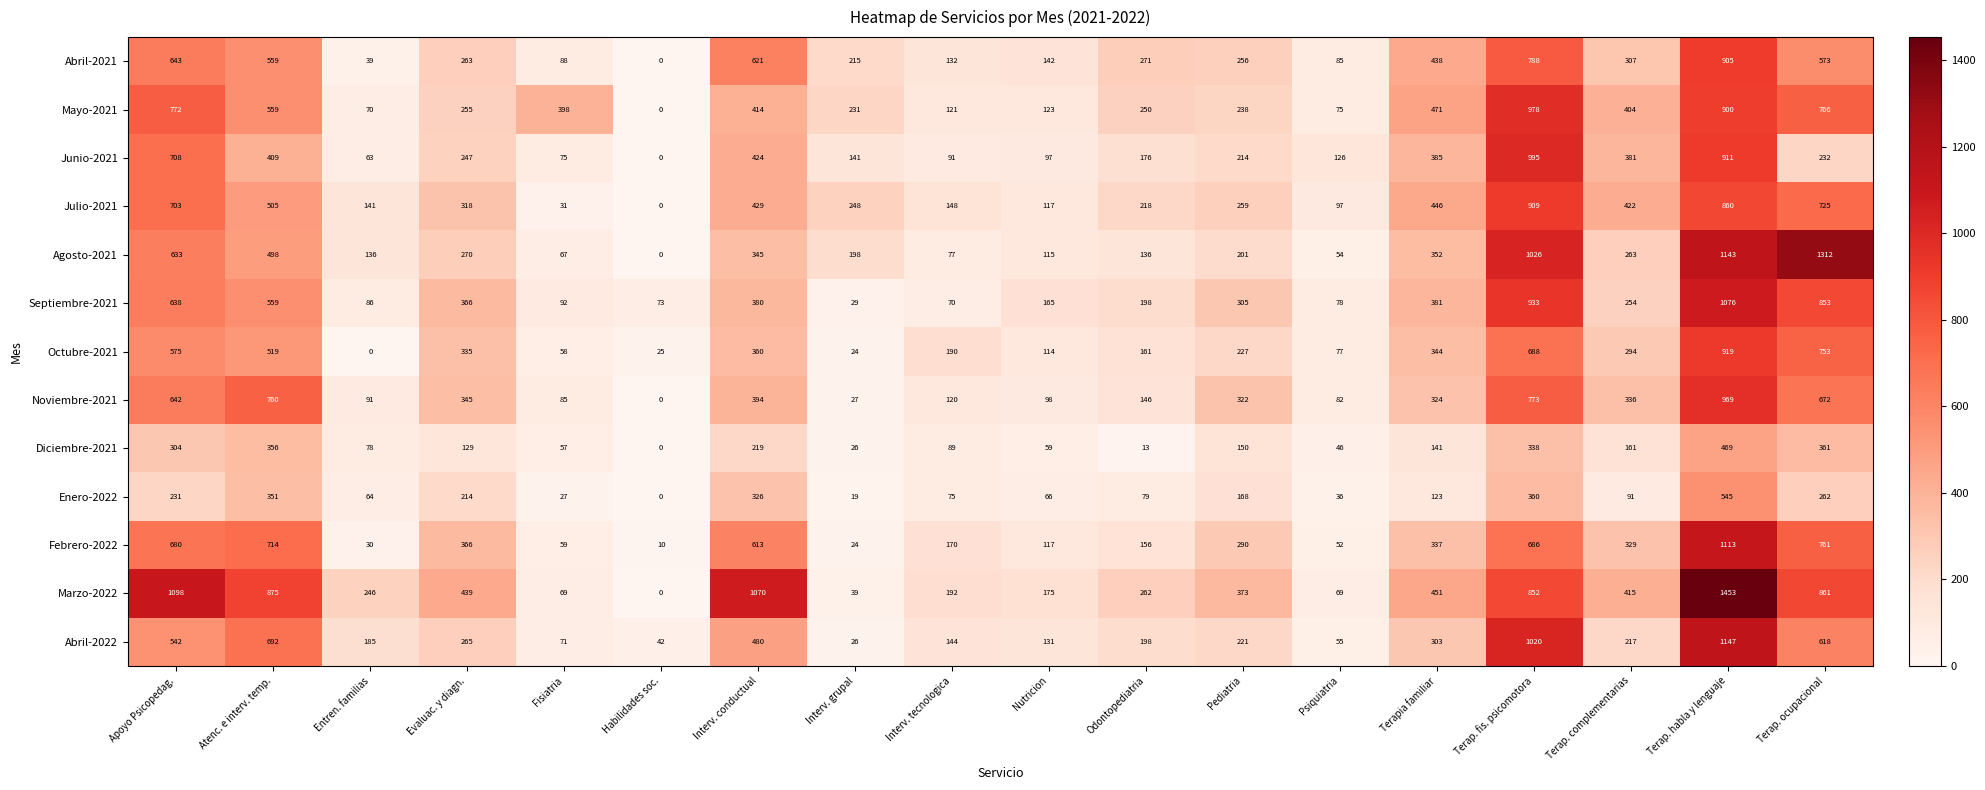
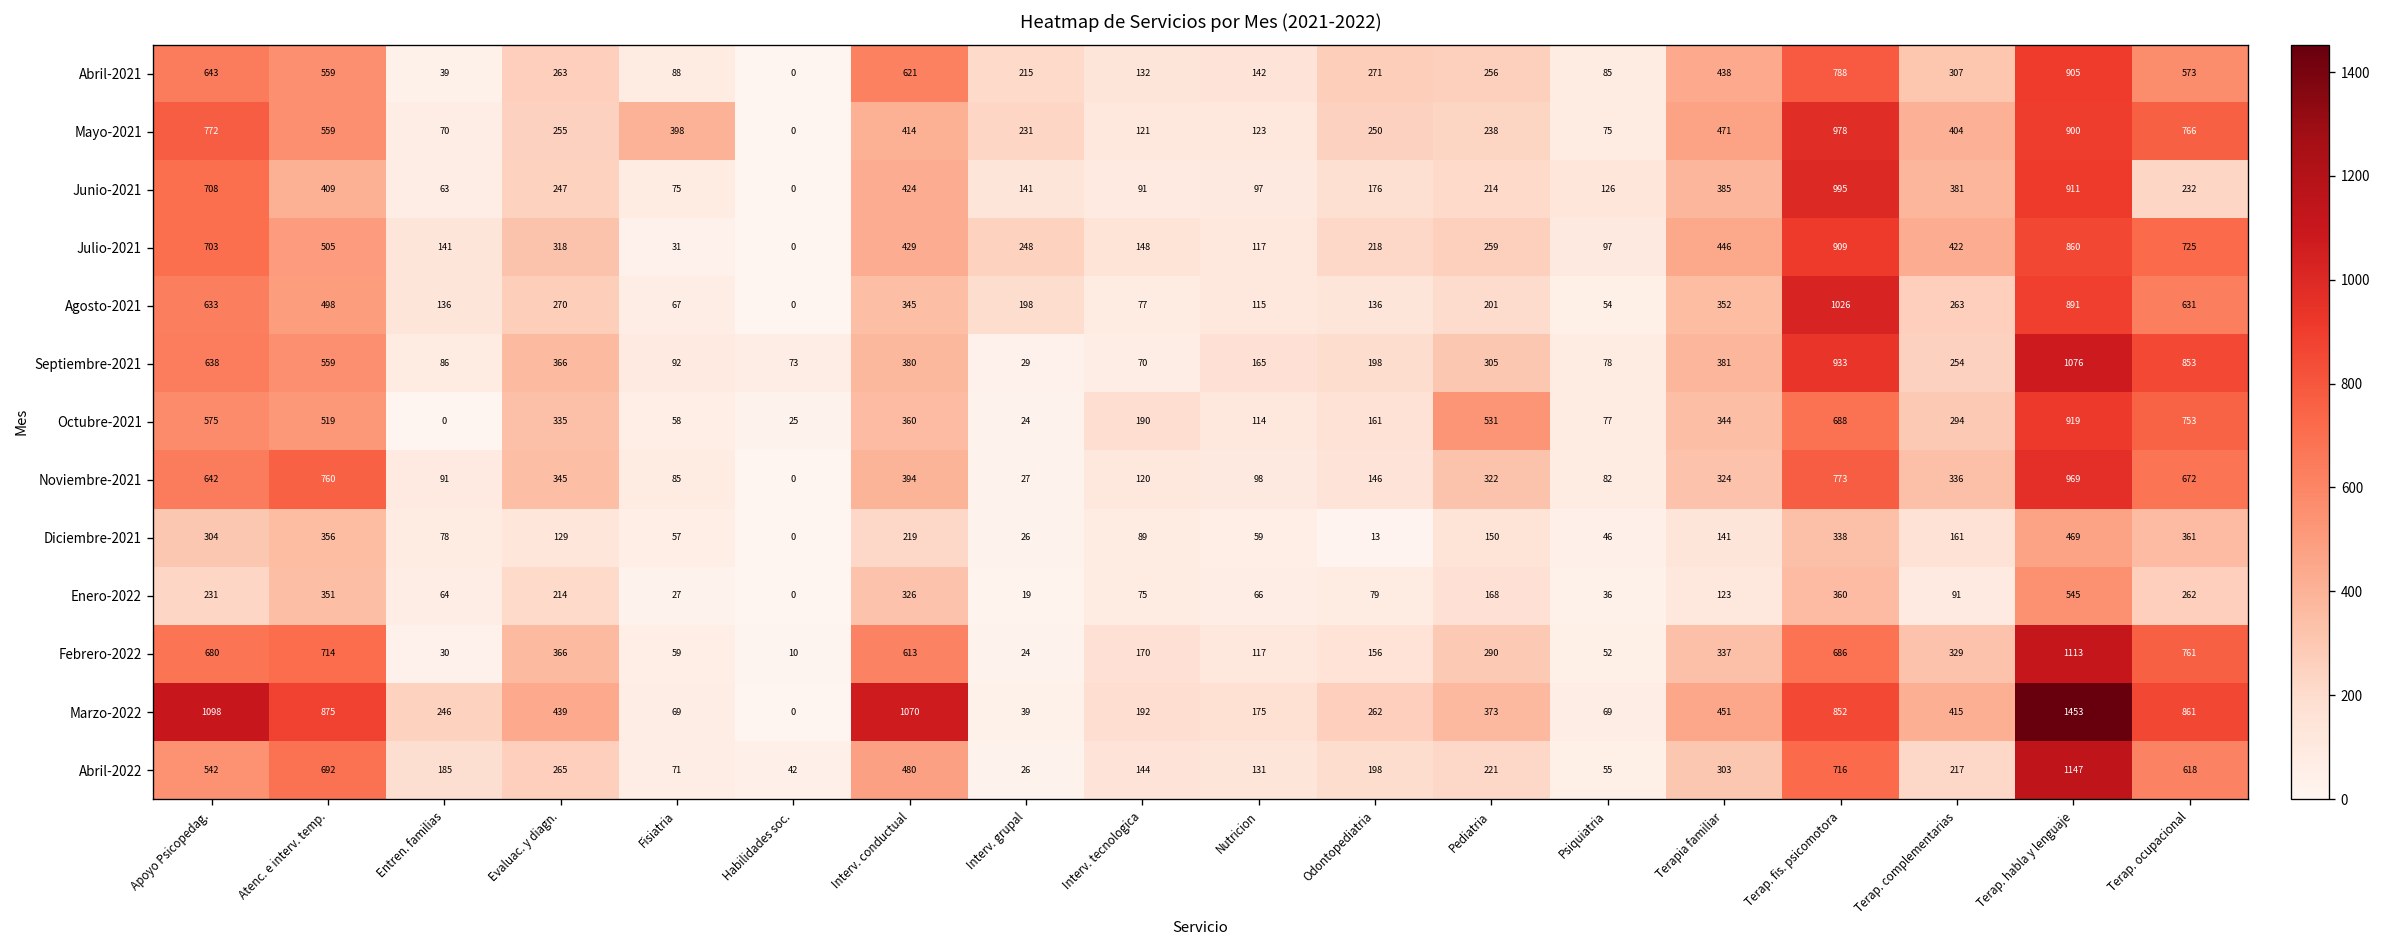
Agosto-2021, Terap. habla y lenguaje: 1143 -> 891
Agosto-2021, Terap. ocupacional: 1312 -> 631
Octubre-2021, Pediatria: 227 -> 531
Abril-2022, Terap. fis. psicomotora: 1020 -> 716
